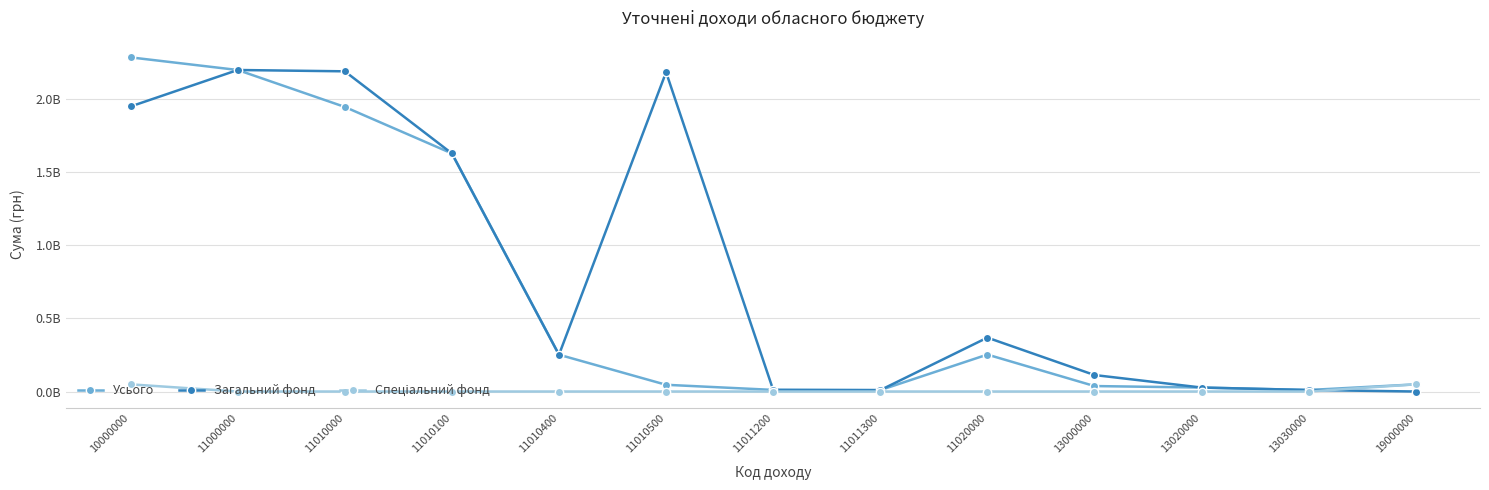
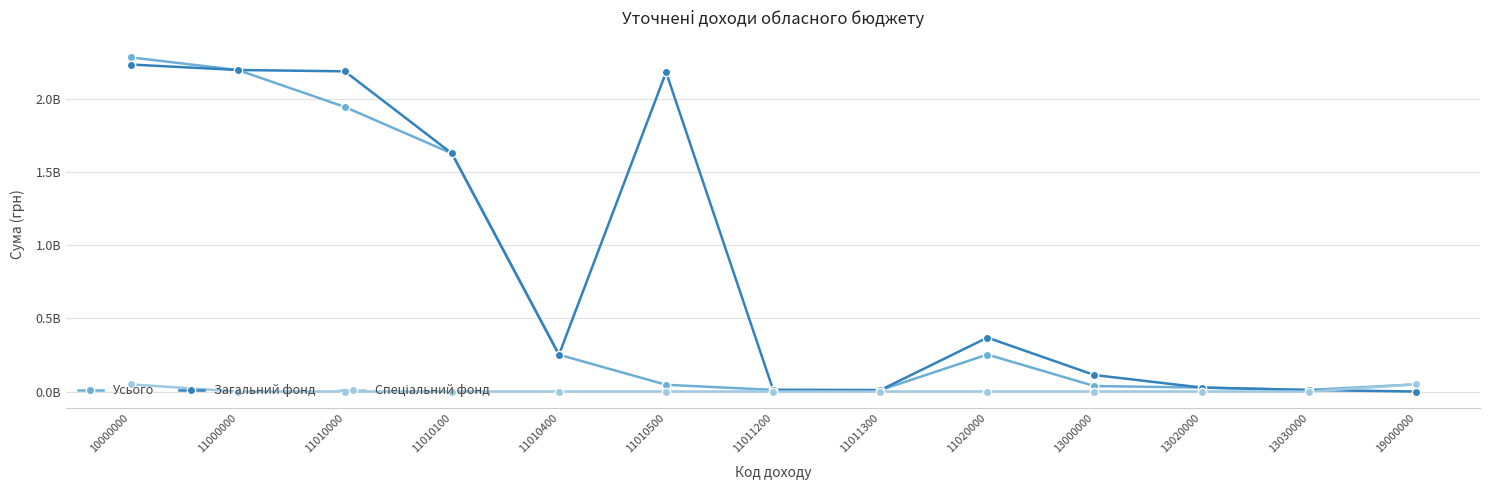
Загальний фонд, 10000000: 1950000000 -> 2240000000
